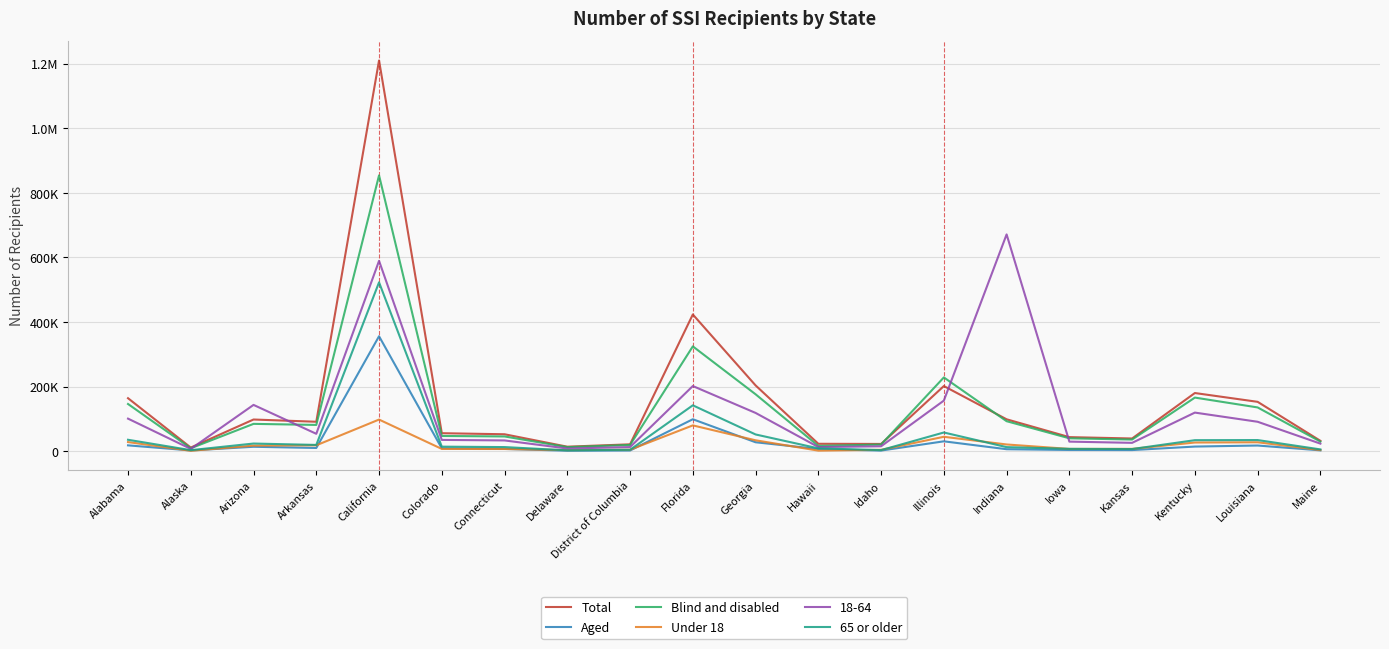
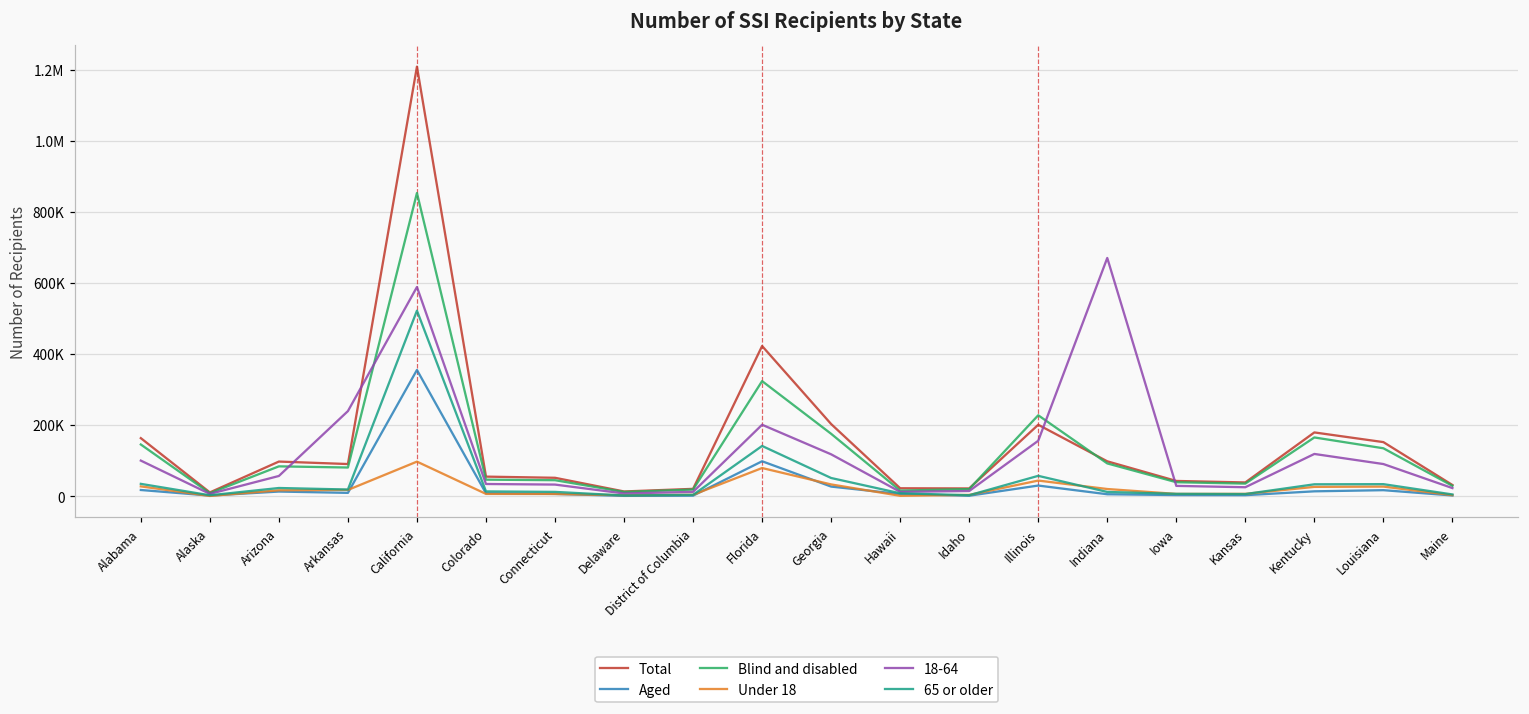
18-64, Arizona: 140000 -> 60000
18-64, Arkansas: 50000 -> 240000
